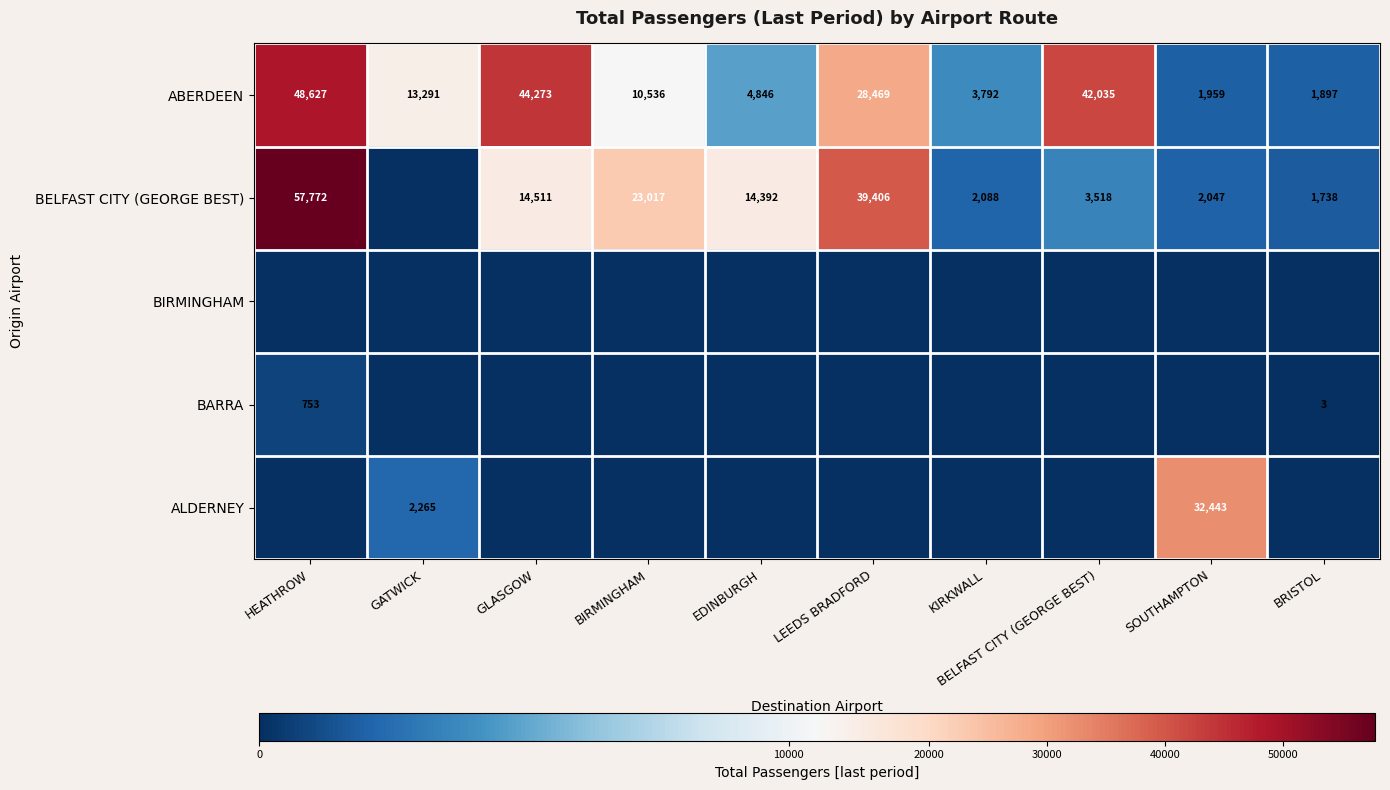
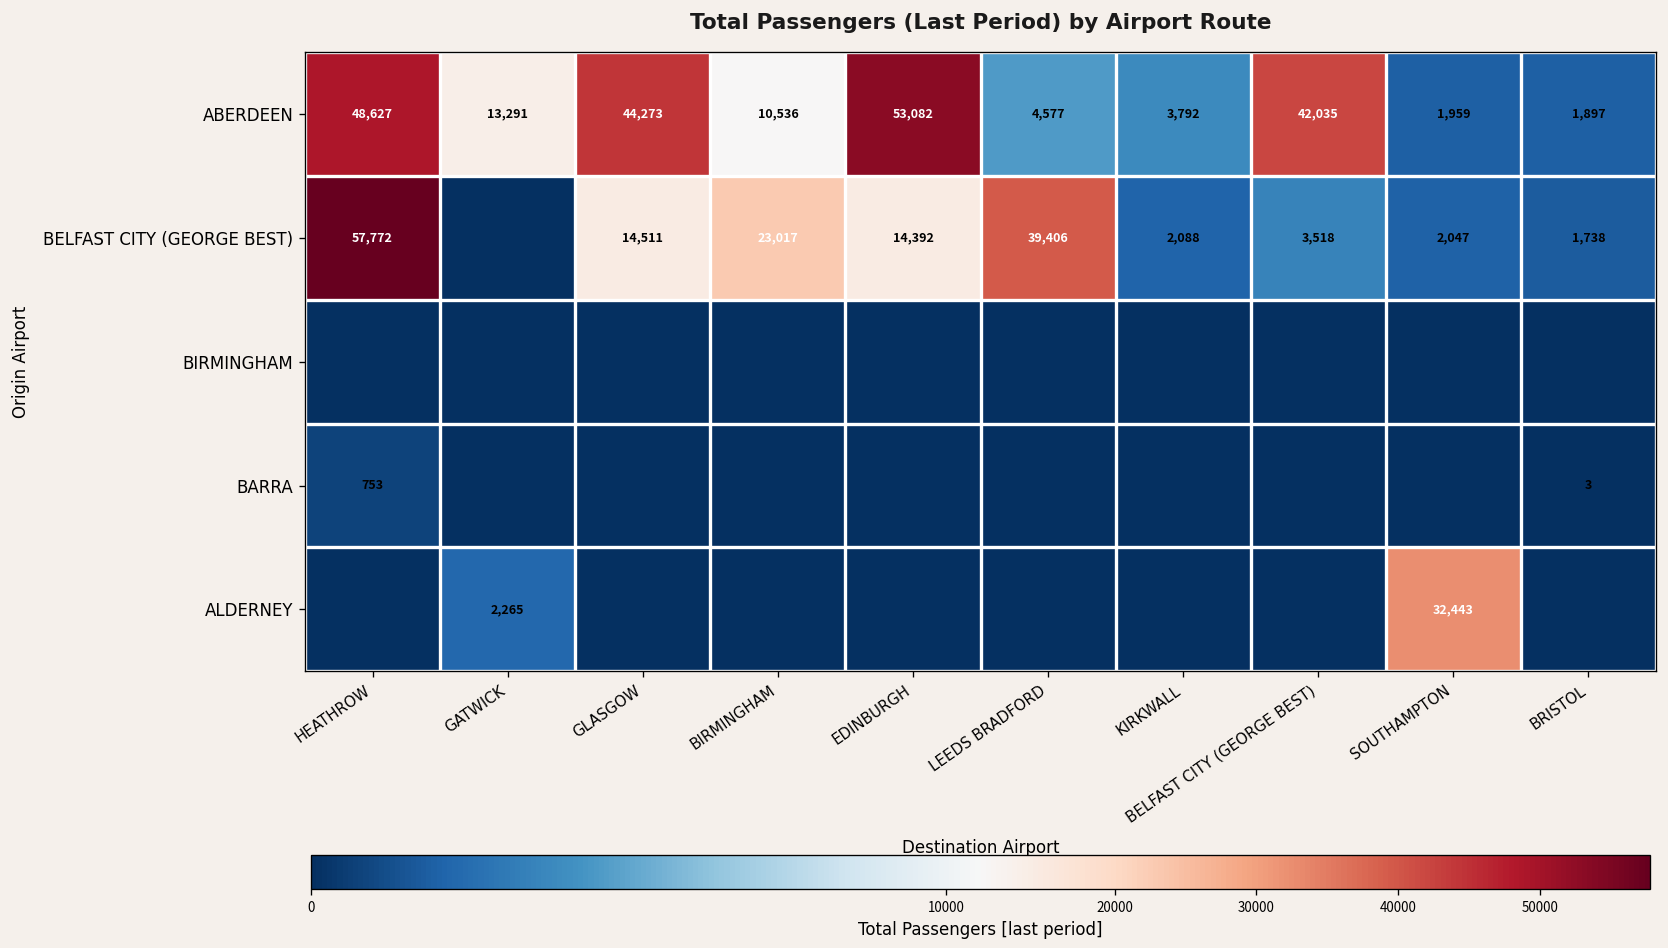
ABERDEEN, EDINBURGH: 4,846 -> 53,082
ABERDEEN, LEEDS BRADFORD: 28,469 -> 4,577
